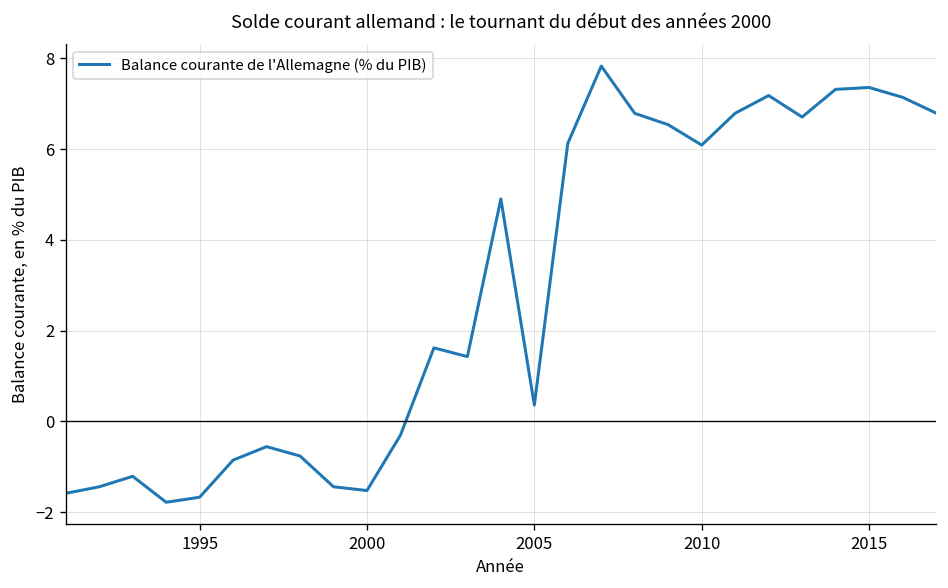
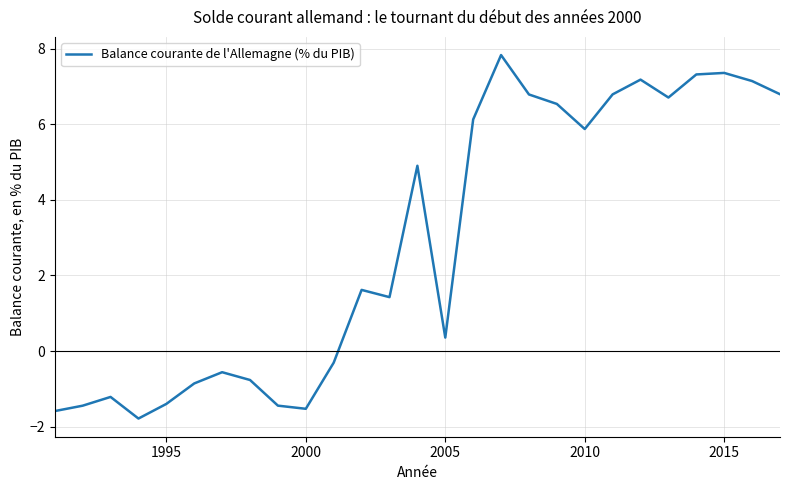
1995: -1.7 -> -1.4
2010: 6.1 -> 5.9
